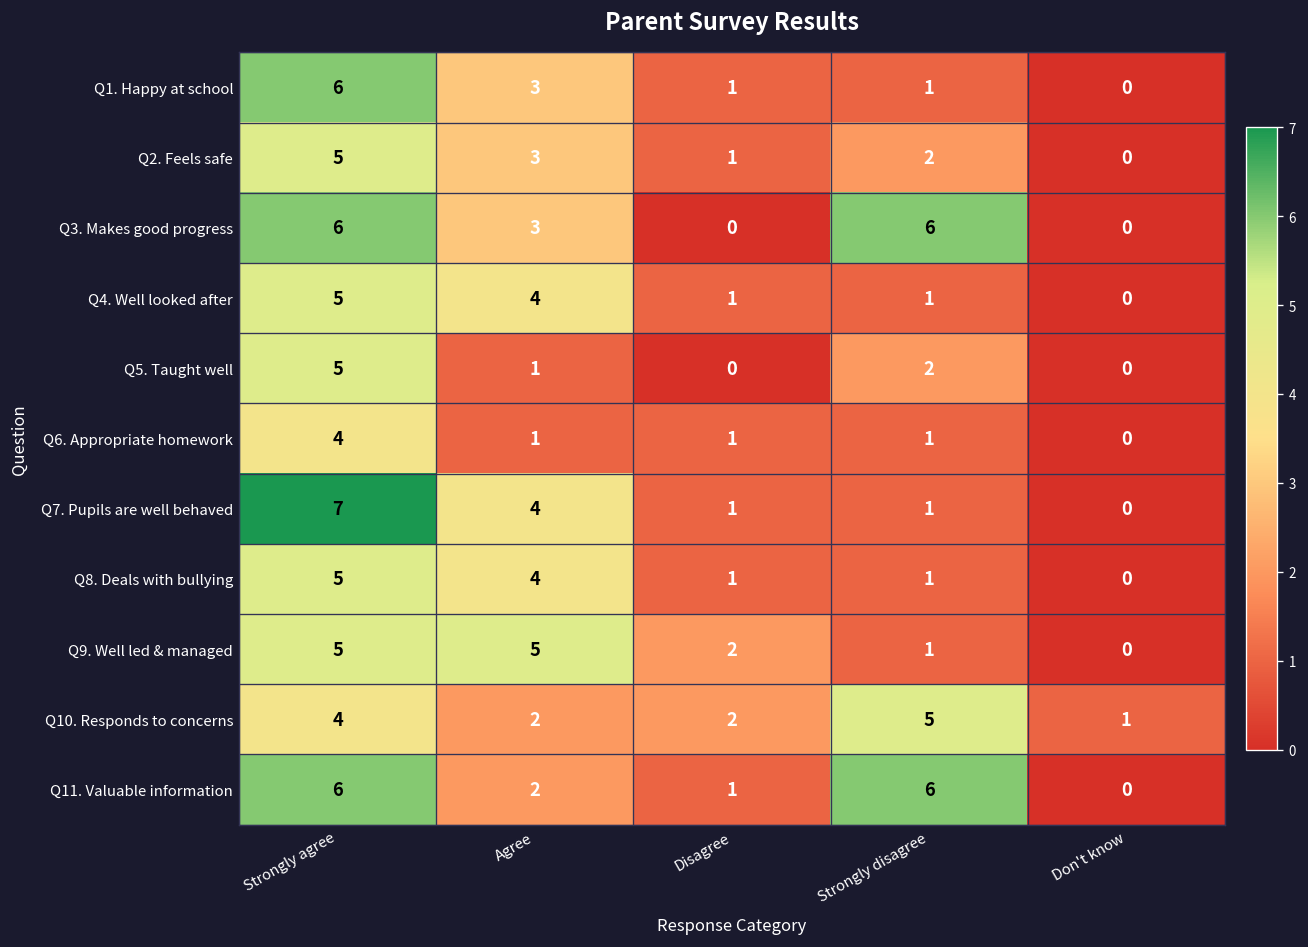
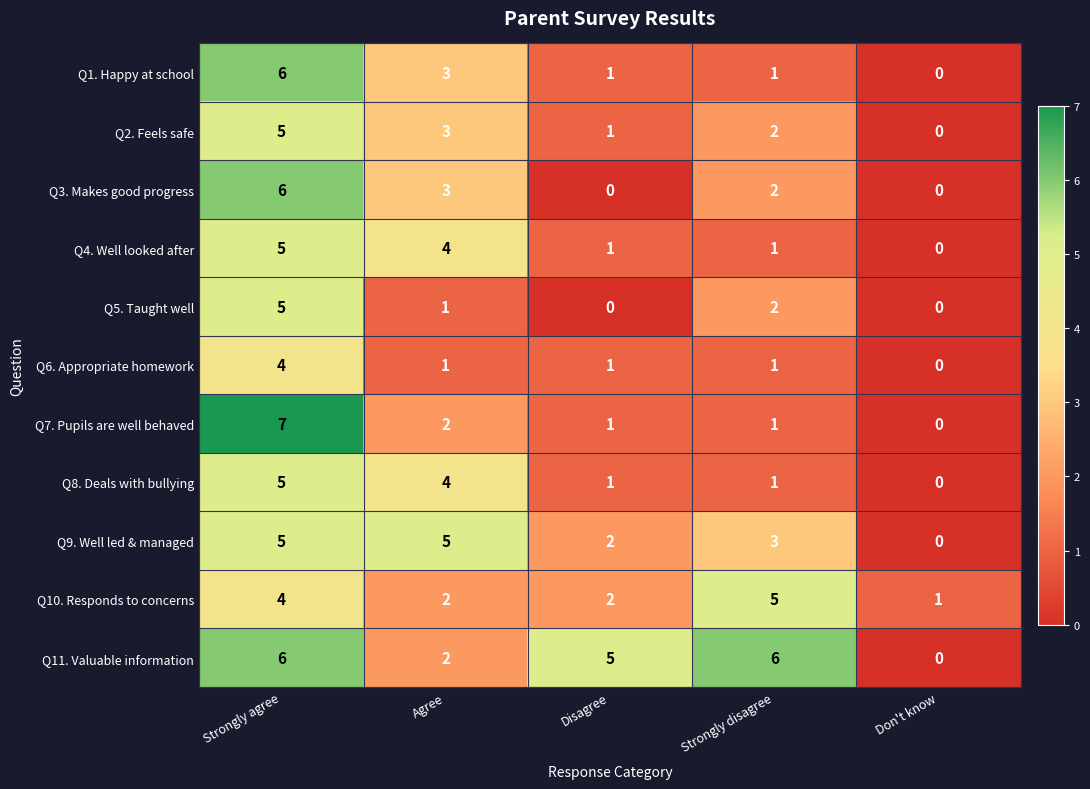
Q3. Makes good progress, Strongly disagree: 6 -> 2
Q7. Pupils are well behaved, Agree: 4 -> 2
Q9. Well led & managed, Strongly disagree: 1 -> 3
Q11. Valuable information, Disagree: 1 -> 5
